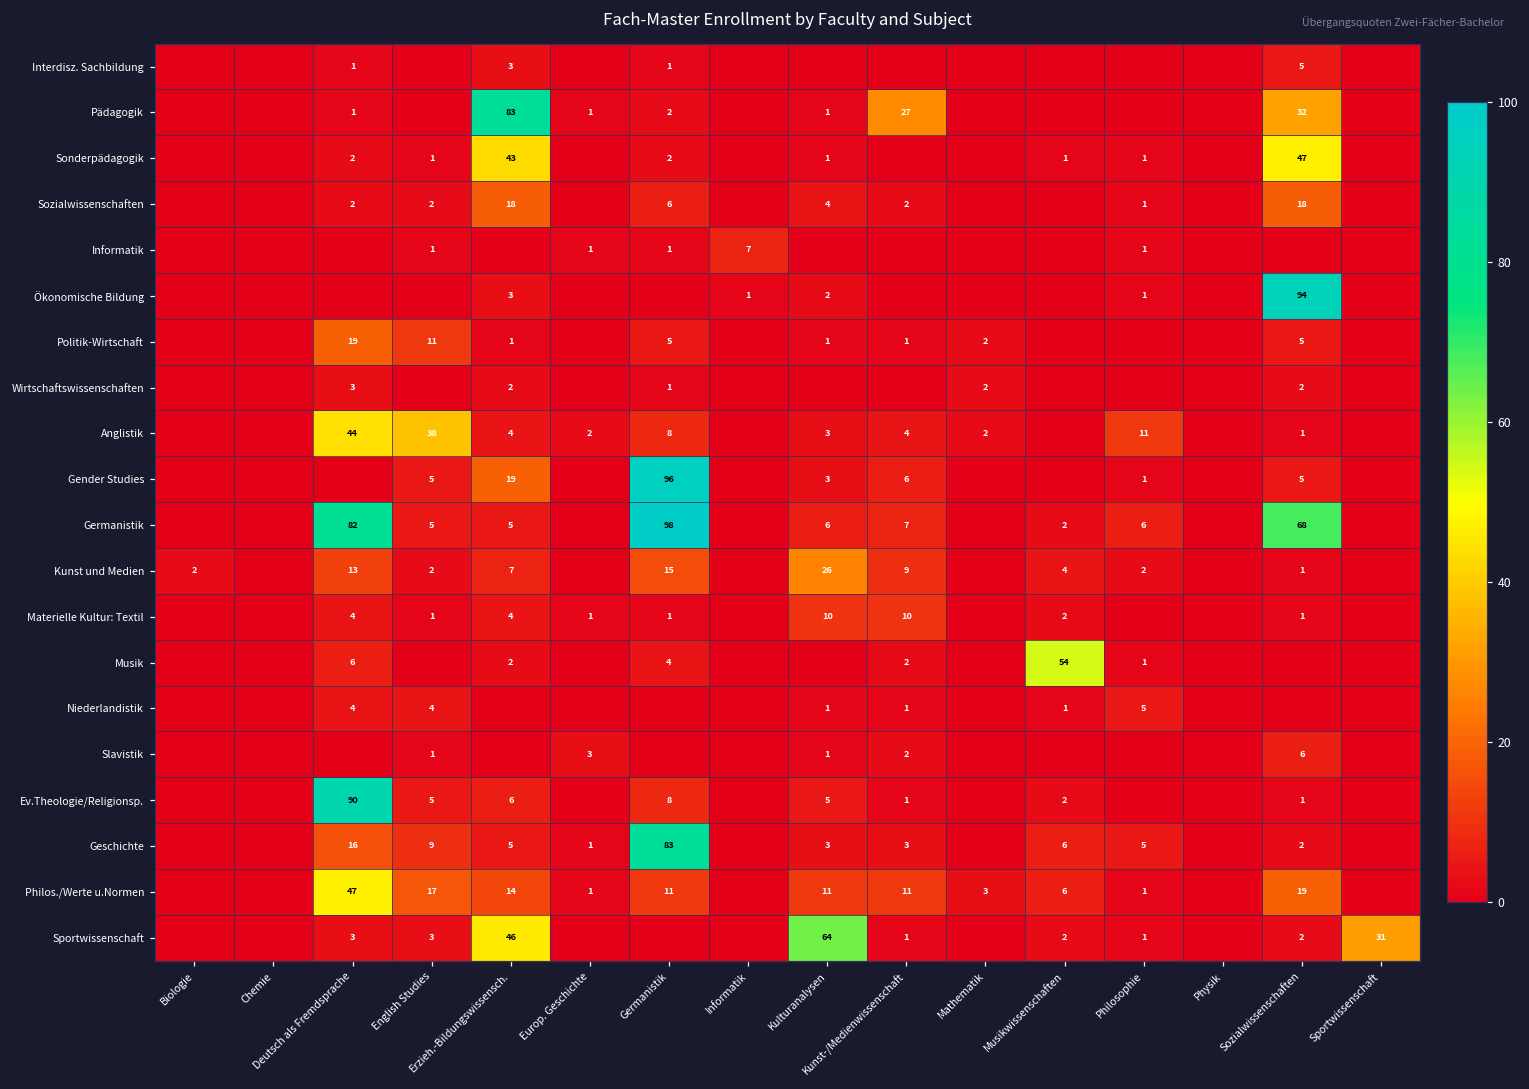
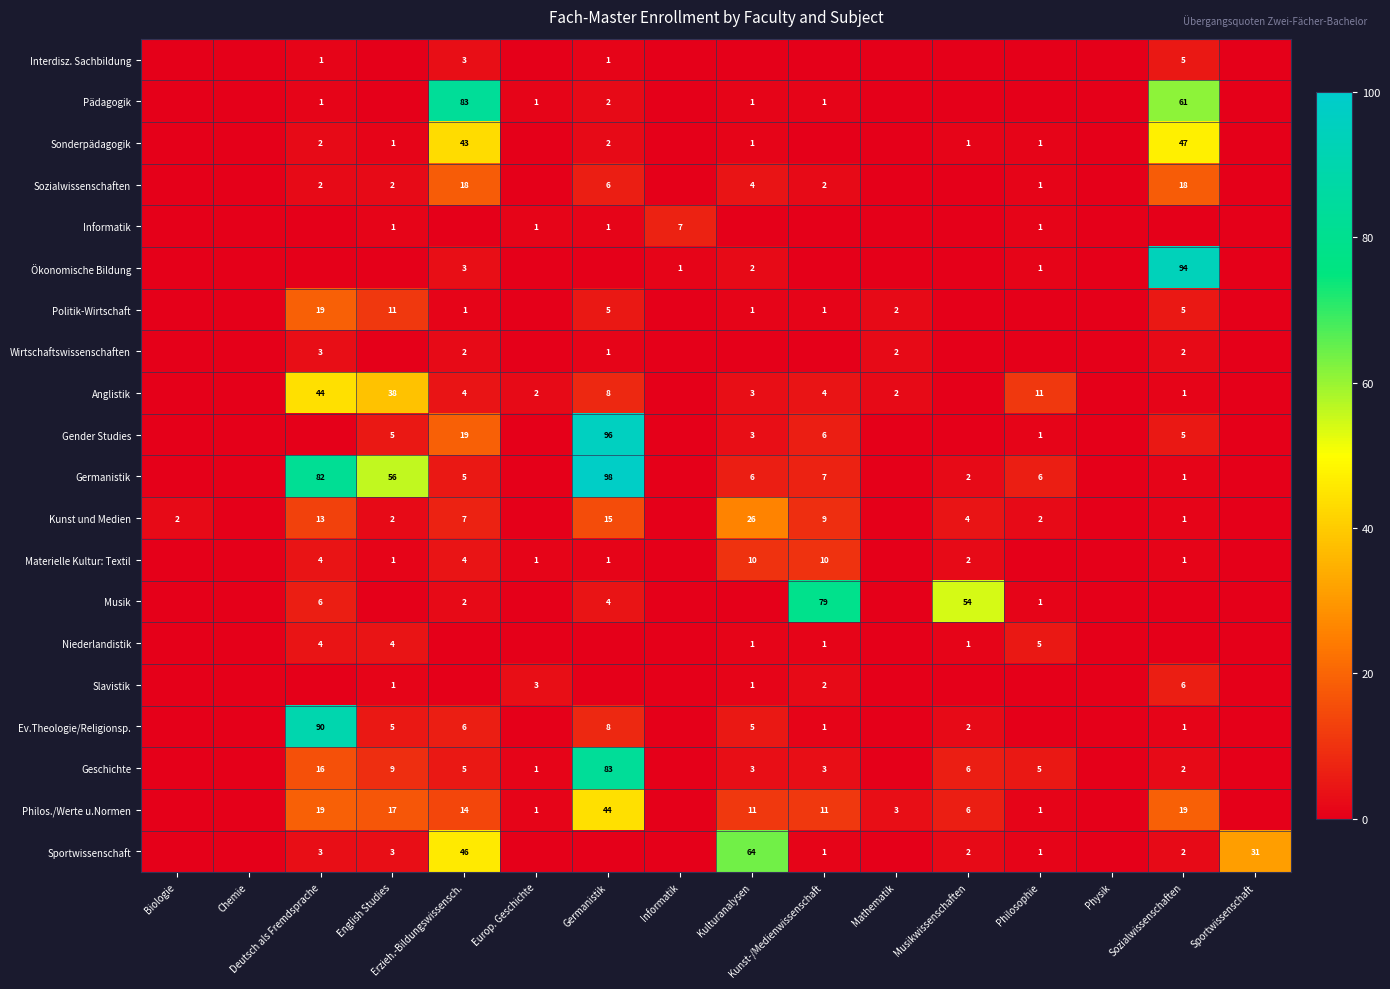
Pädagogik, Kunst-/Medienwissenschaft: 27 -> 1
Pädagogik, Sozialwissenschaften: 32 -> 61
Germanistik, English Studies: 5 -> 56
Germanistik, Sozialwissenschaften: 68 -> 1
Musik, Kunst-/Medienwissenschaft: 2 -> 79
Philos./Werte u.Normen, Deutsch als Fremdsprache: 47 -> 19
Philos./Werte u.Normen, Germanistik: 11 -> 44
